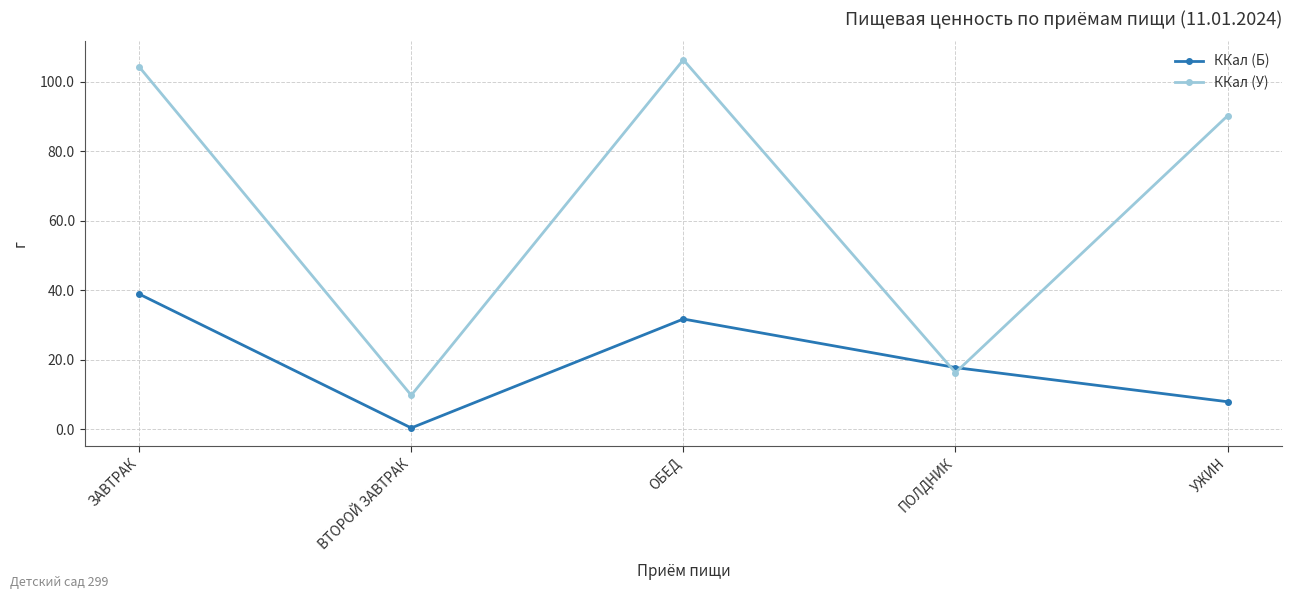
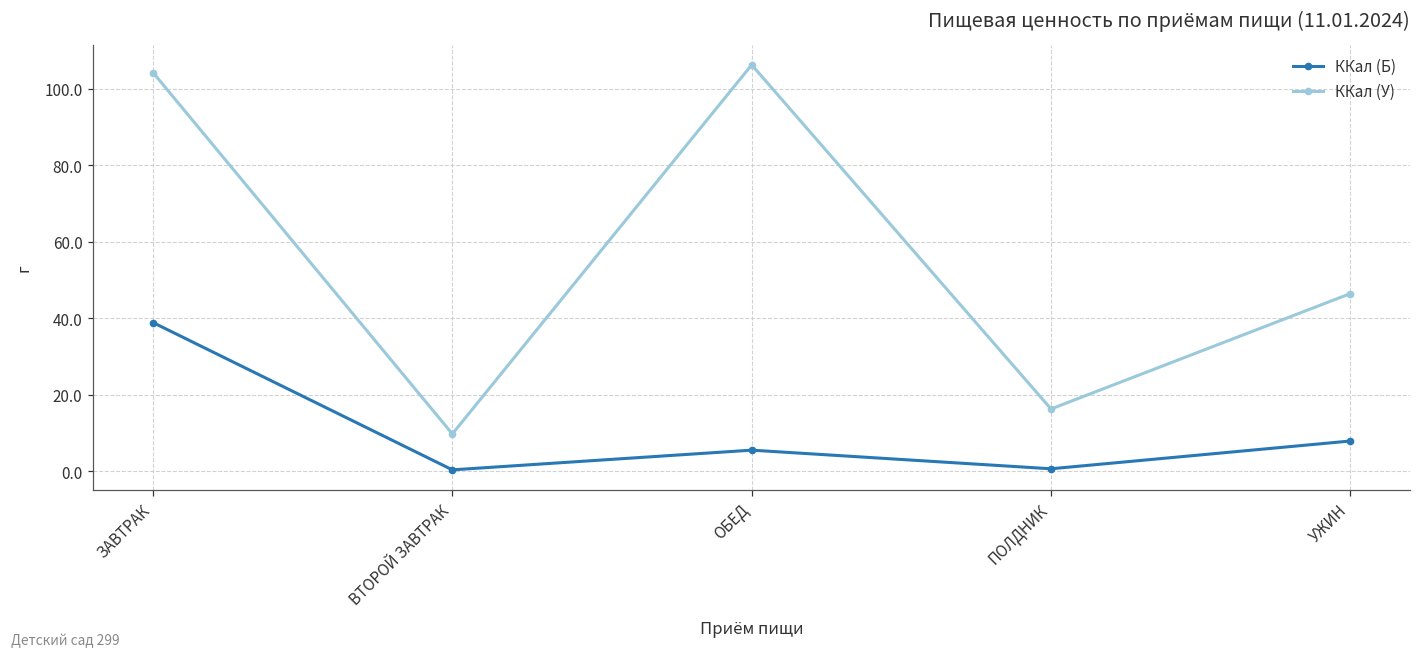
ККал (Б), ОБЕД: 32 -> 6
ККал (Б), ПОЛДНИК: 18 -> 1
ККал (У), УЖИН: 90 -> 46
